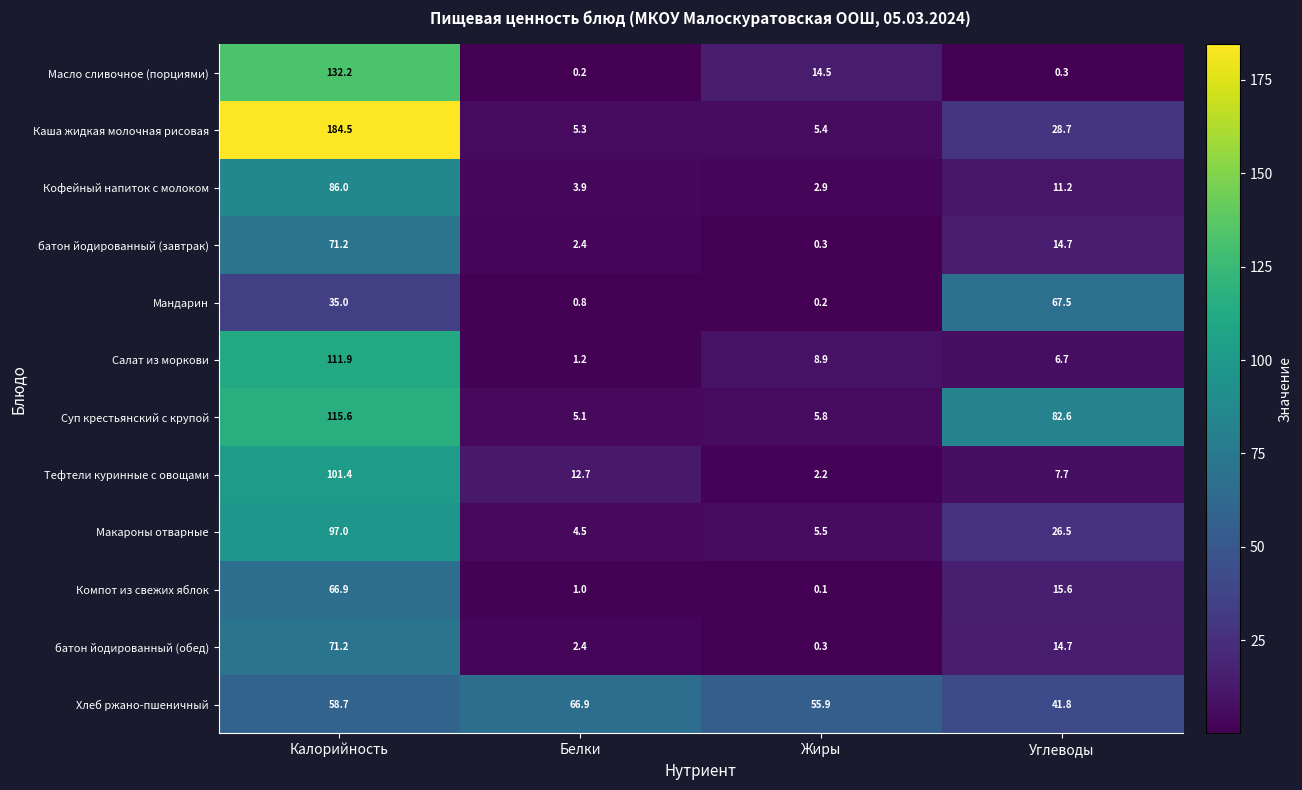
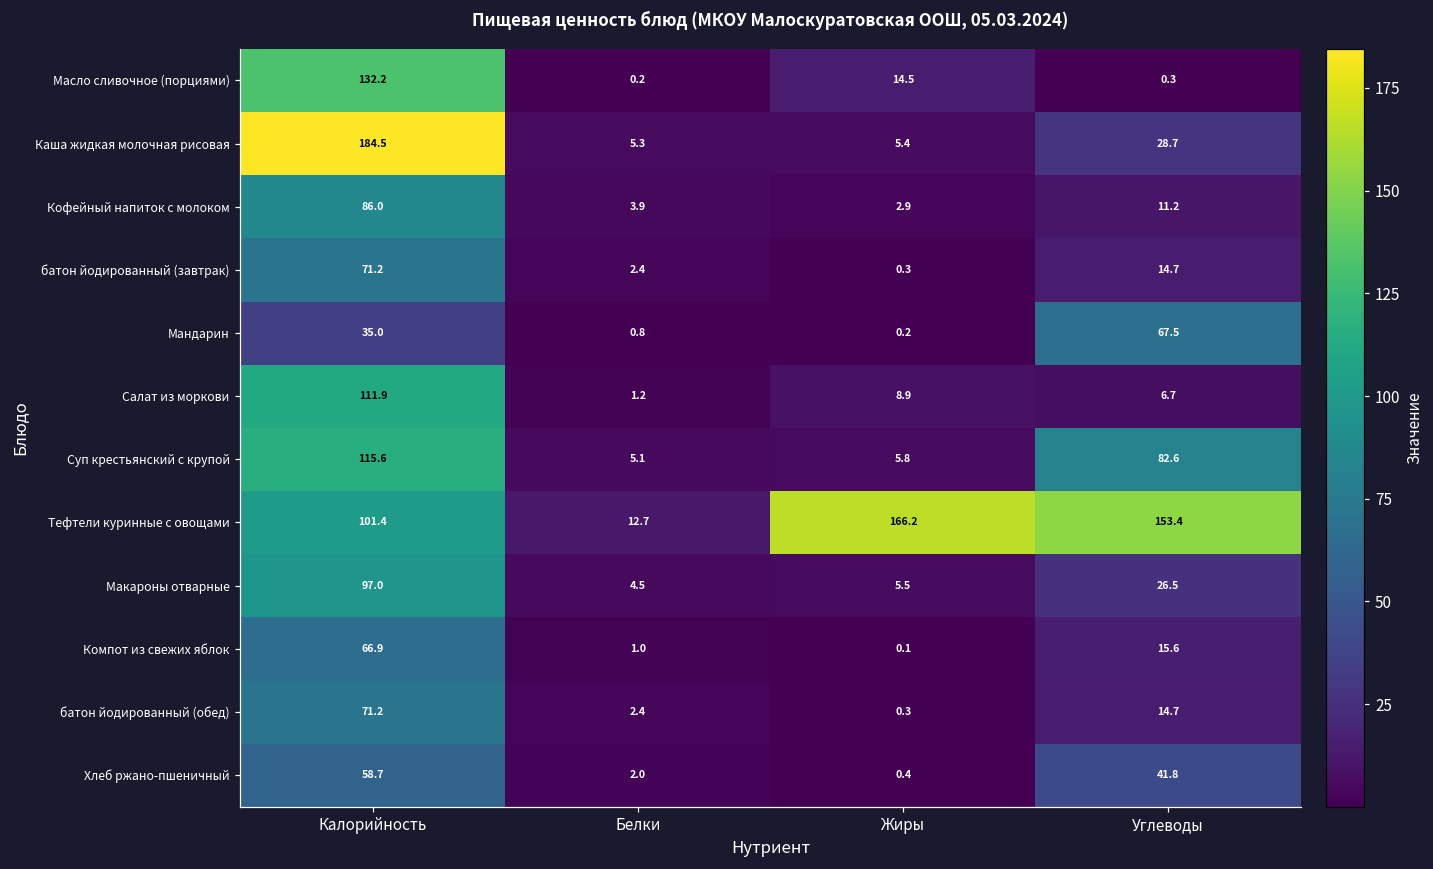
Тефтели куринные с овощами, Жиры: 2.2 -> 166.2
Тефтели куринные с овощами, Углеводы: 7.7 -> 153.4
Хлеб ржано-пшеничный, Белки: 66.9 -> 2.0
Хлеб ржано-пшеничный, Жиры: 55.9 -> 0.4
